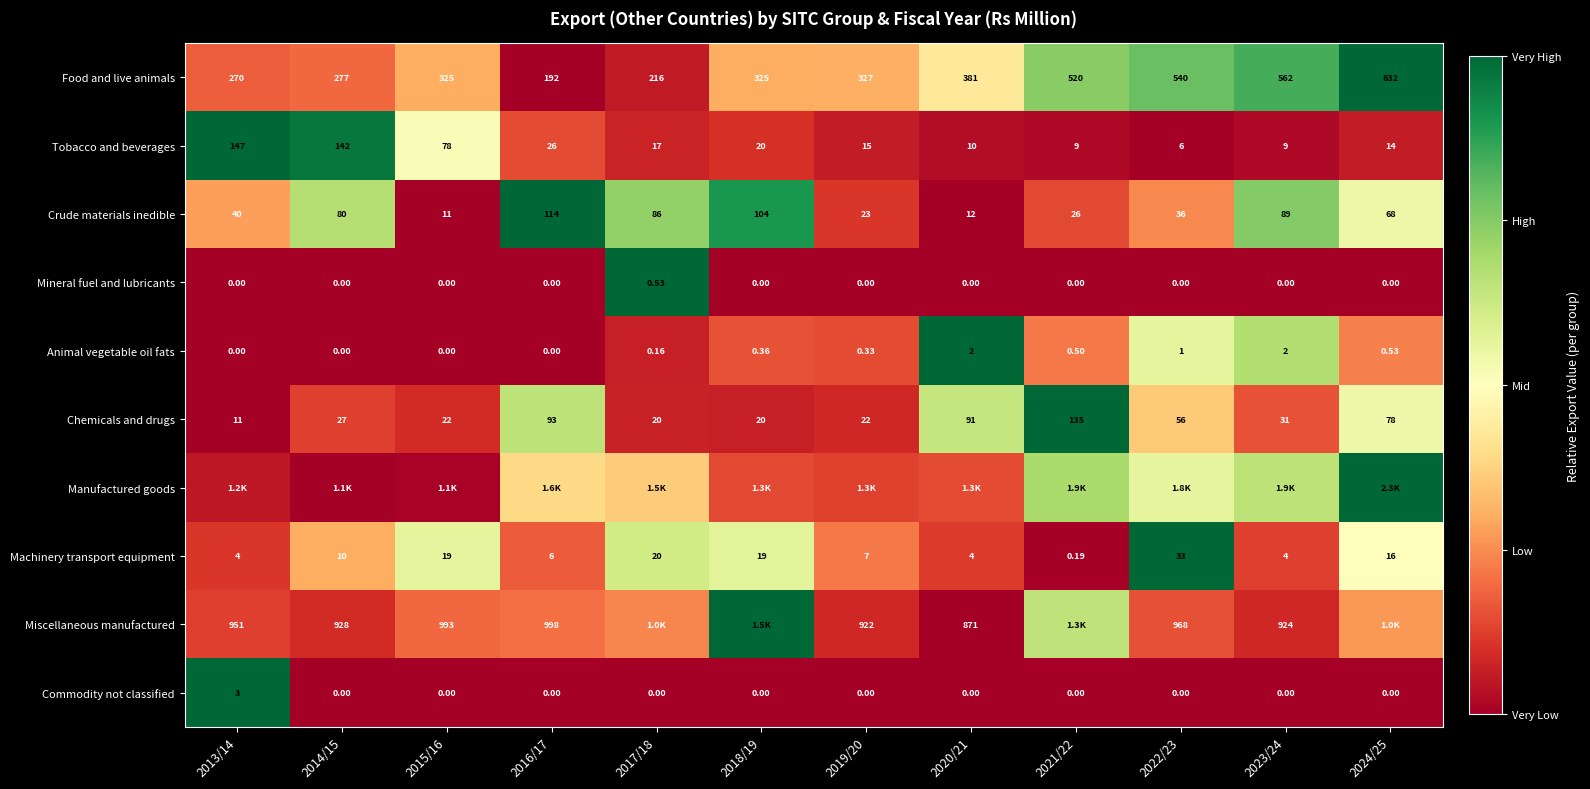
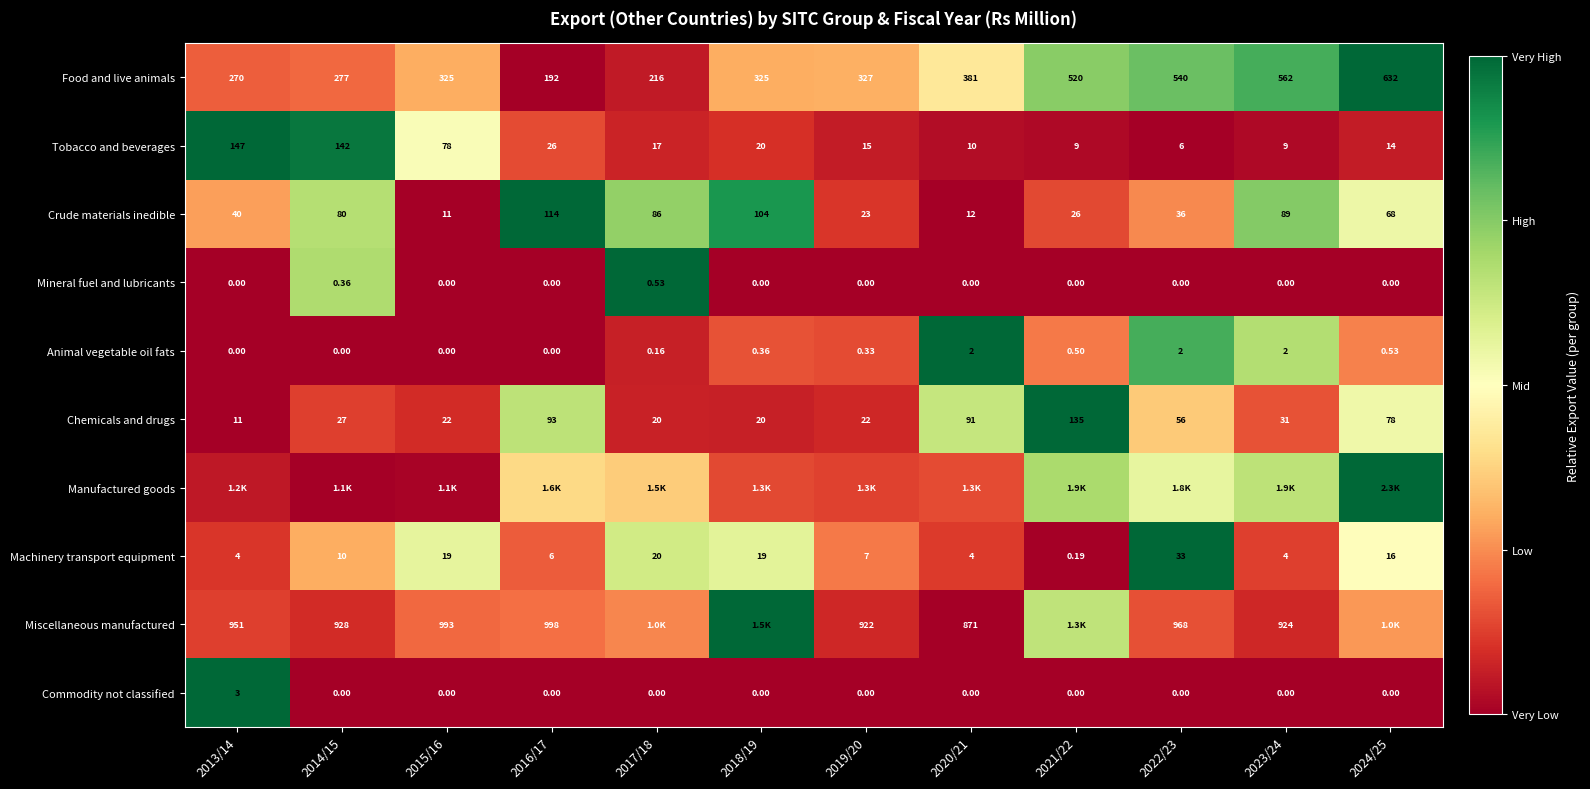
Mineral fuel and lubricants, 2014/15: 0.00 -> 0.36
Animal vegetable oil fats, 2022/23: 1 -> 2
